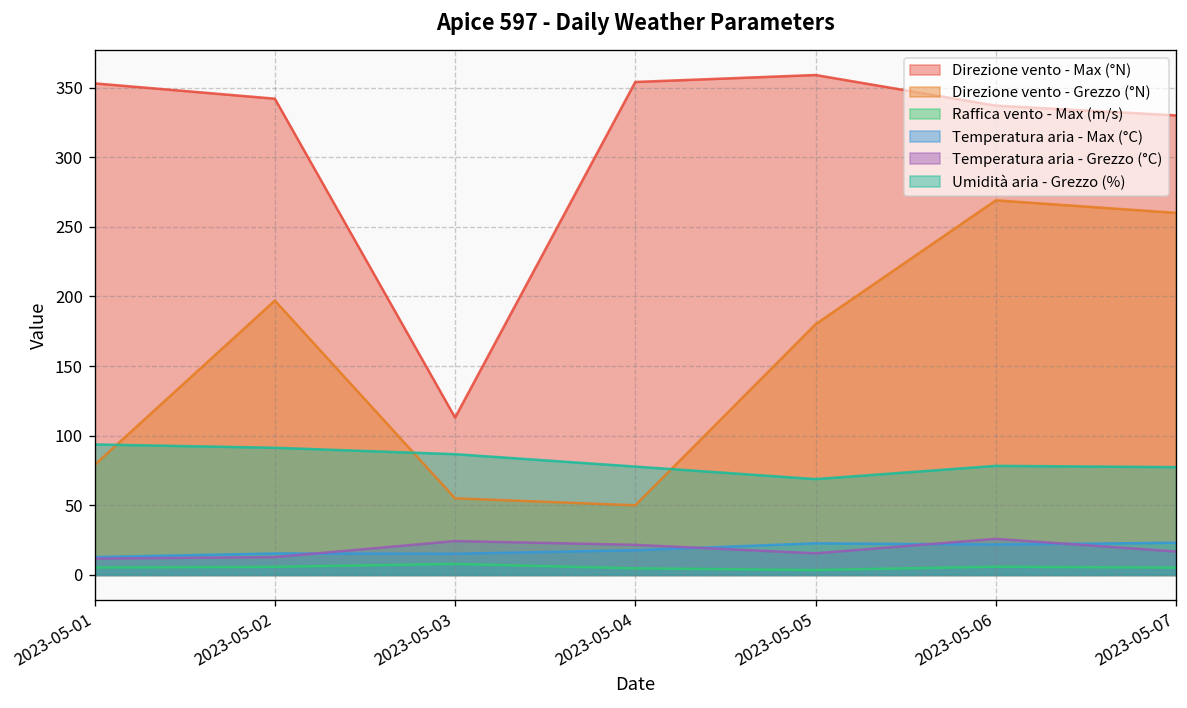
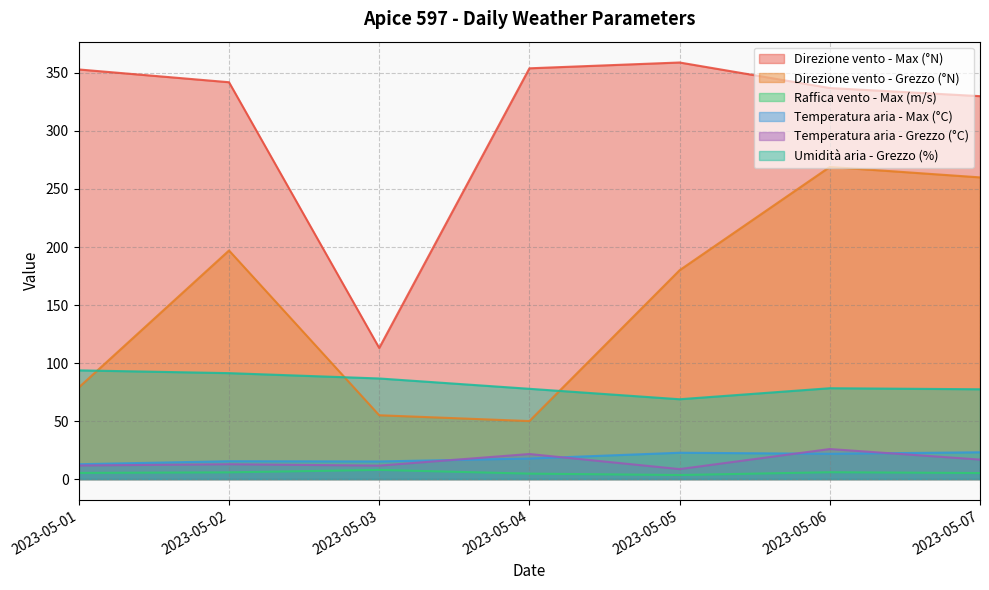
Temperatura aria - Grezzo (°C), 2023-05-03: 24 -> 12
Temperatura aria - Grezzo (°C), 2023-05-05: 16 -> 9
